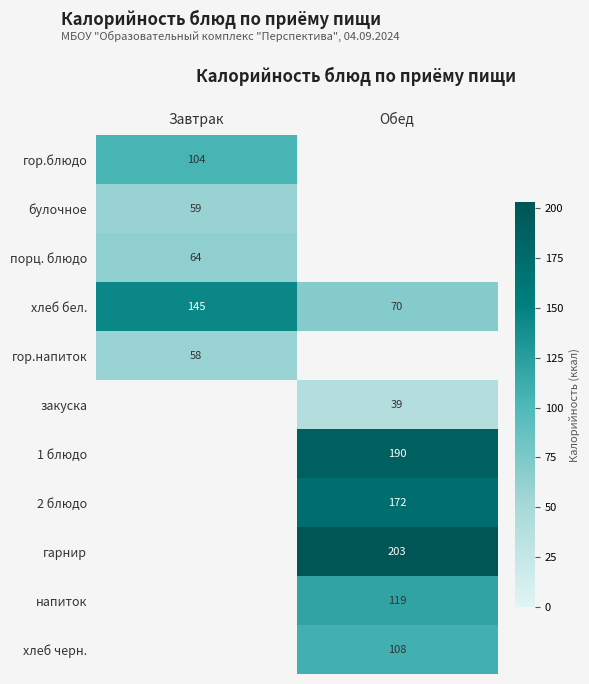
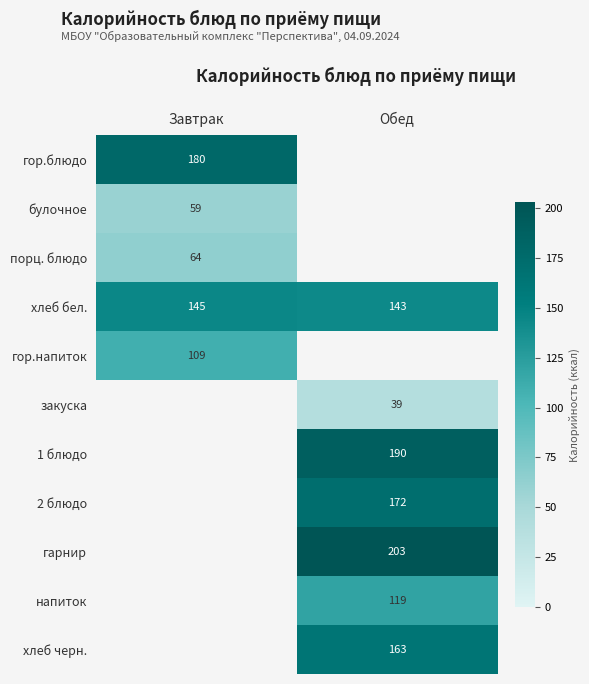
гор.блюдо, Завтрак: 104 -> 180
хлеб бел., Обед: 70 -> 143
гор.напиток, Завтрак: 58 -> 109
хлеб черн., Обед: 108 -> 163
